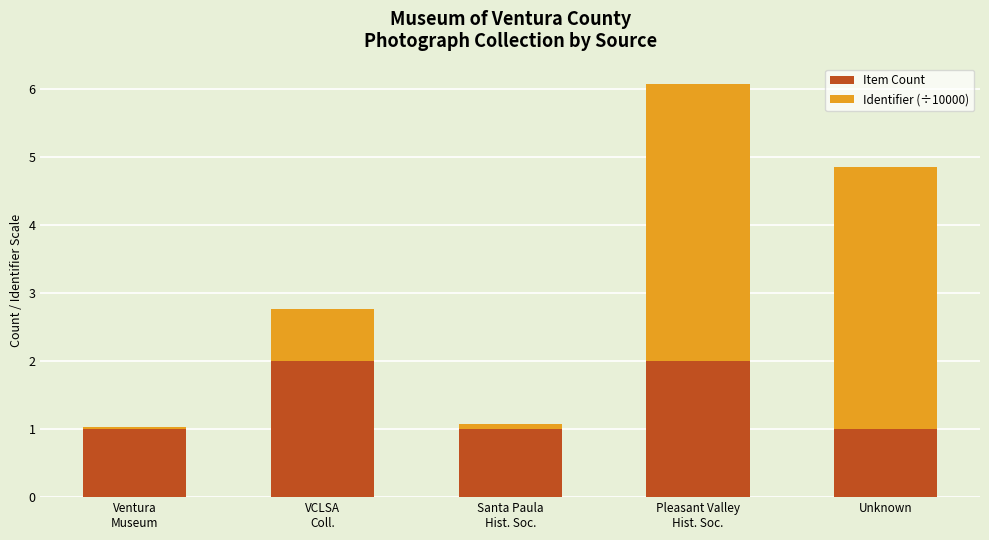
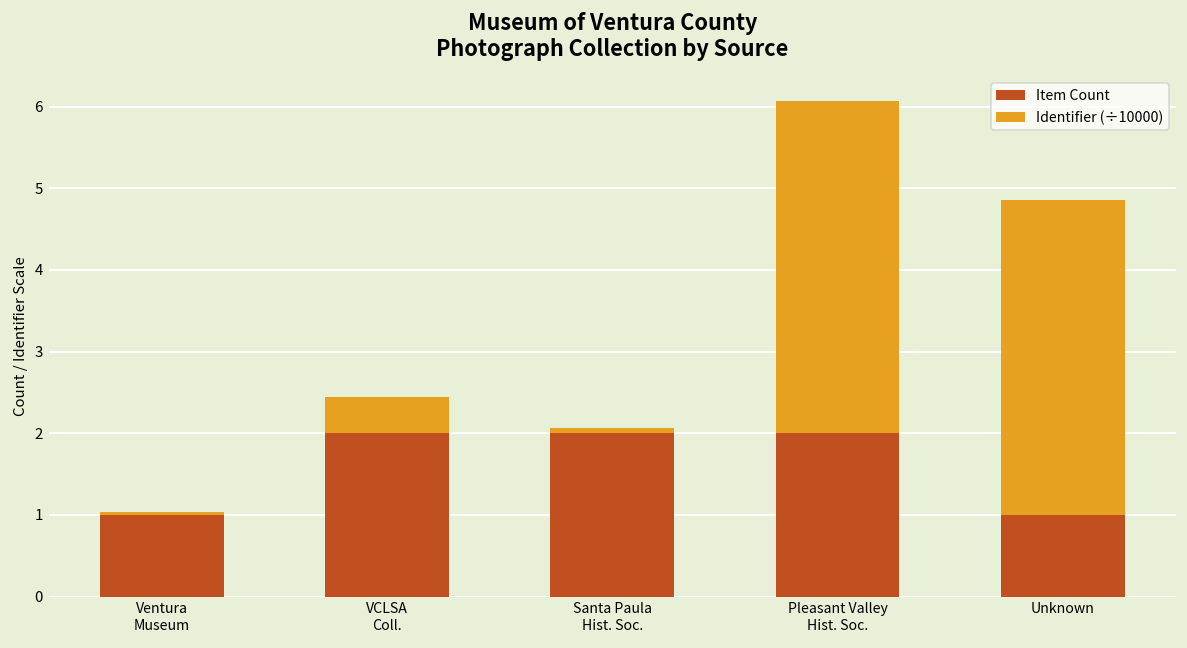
Identifier (÷10000), VCLSA Coll.: 0.8 -> 0.4
Item Count, Santa Paula Hist. Soc.: 1 -> 2
